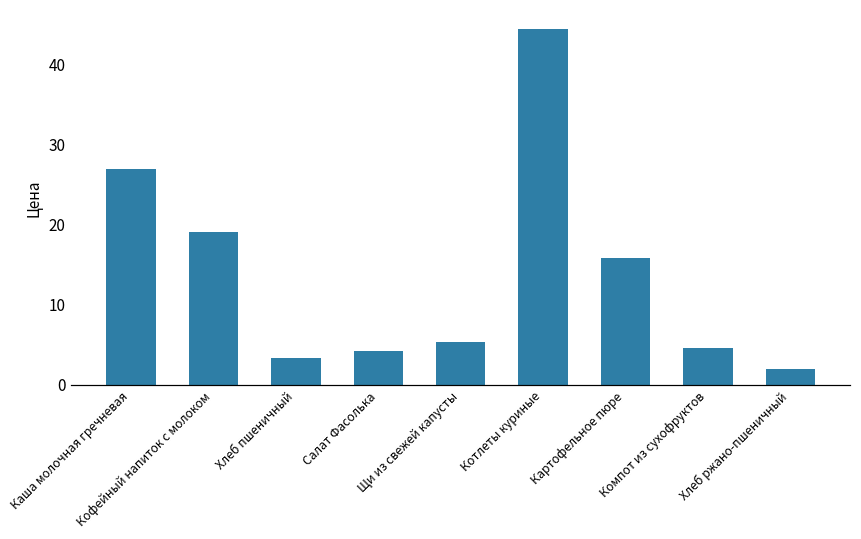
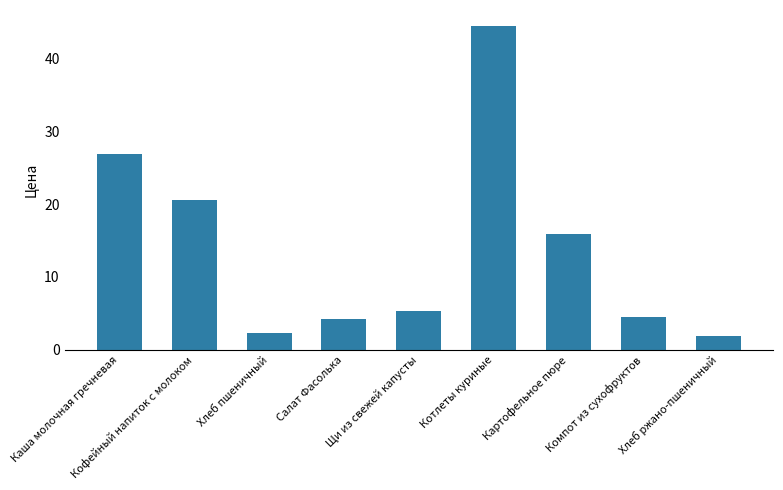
Кофейный напиток с молоком: 19 -> 21
Хлеб пшеничный: 3 -> 2
